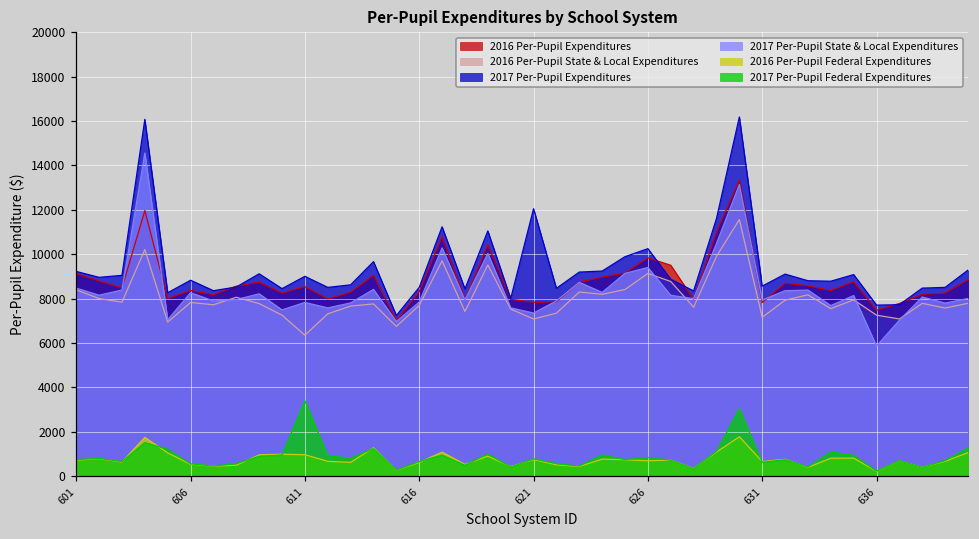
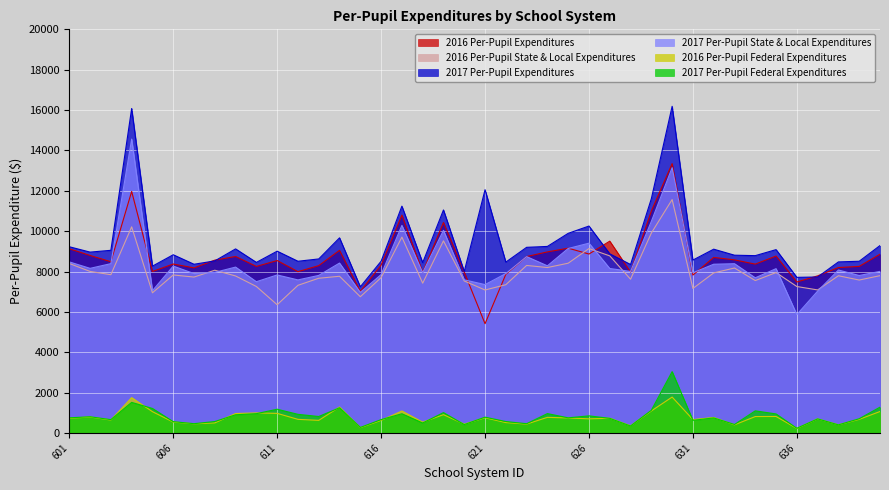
2017 Per-Pupil Federal Expenditures, 611: 3400 -> 1200
2016 Per-Pupil Expenditures, 621: 7800 -> 5400
2016 Per-Pupil Expenditures, 626: 9800 -> 8900
